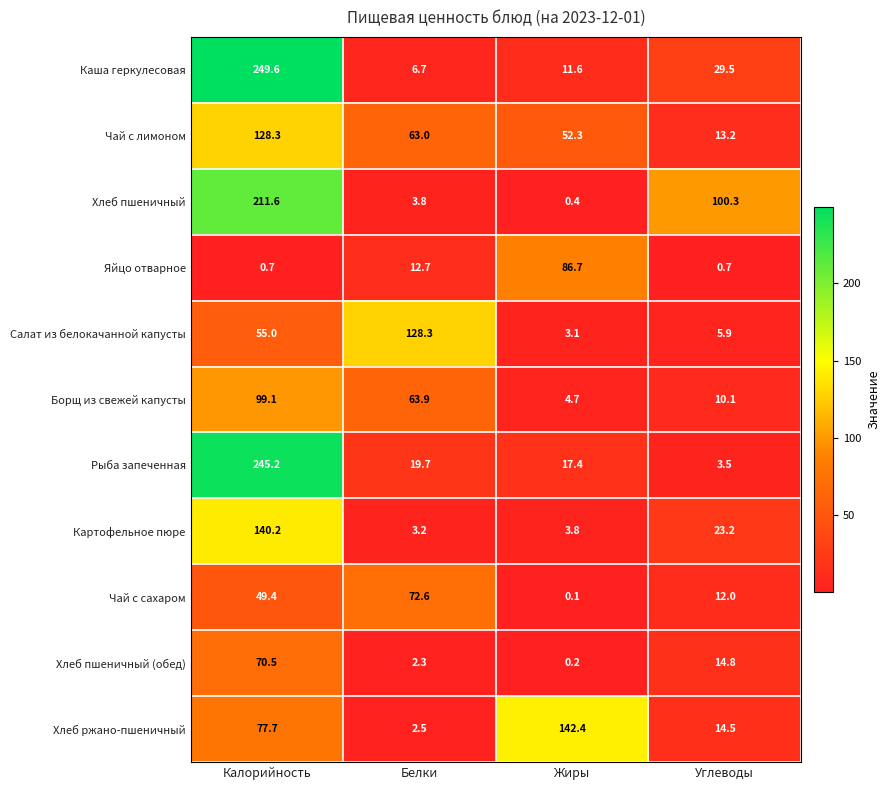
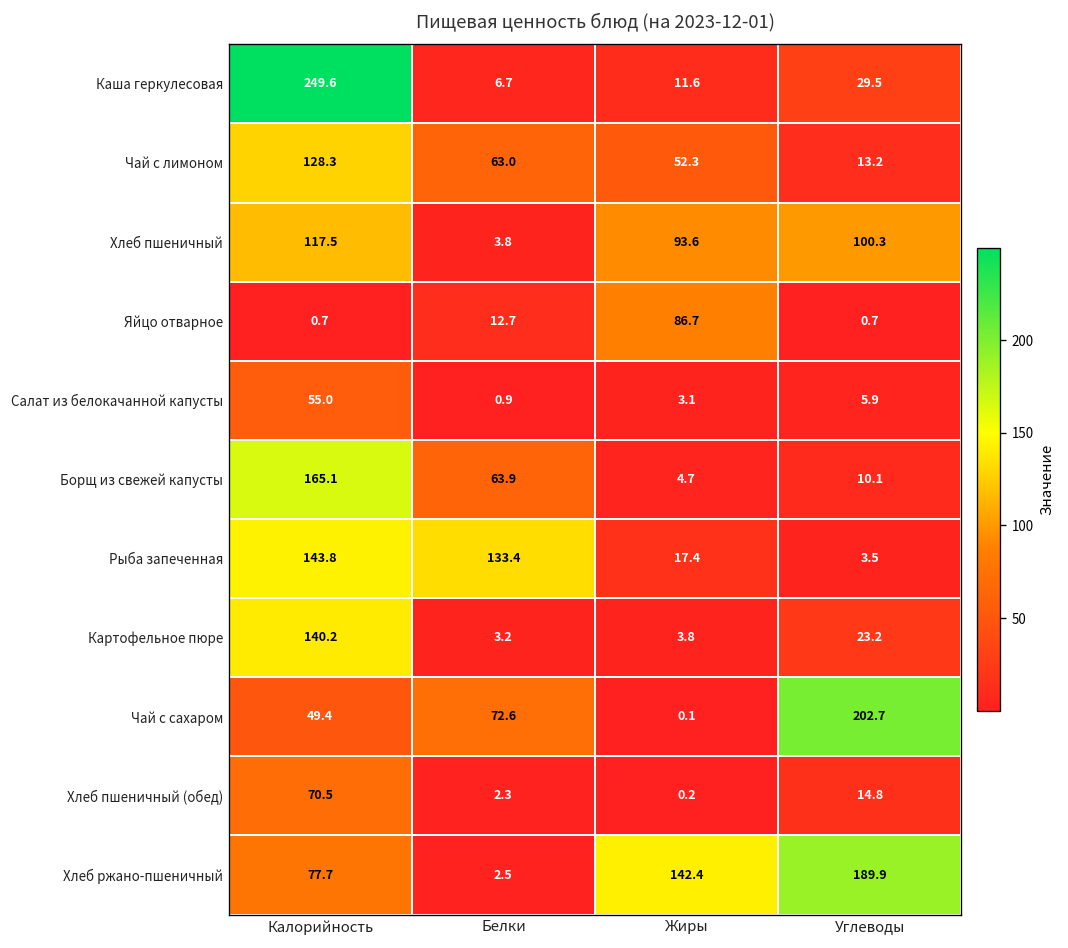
Хлеб пшеничный, Калорийность: 211.6 -> 117.5
Хлеб пшеничный, Жиры: 0.4 -> 93.6
Салат из белокачанной капусты, Белки: 128.3 -> 0.9
Борщ из свежей капусты, Калорийность: 99.1 -> 165.1
Рыба запеченная, Калорийность: 245.2 -> 143.8
Рыба запеченная, Белки: 19.7 -> 133.4
Чай с сахаром, Углеводы: 12.0 -> 202.7
Хлеб ржано-пшеничный, Углеводы: 14.5 -> 189.9
